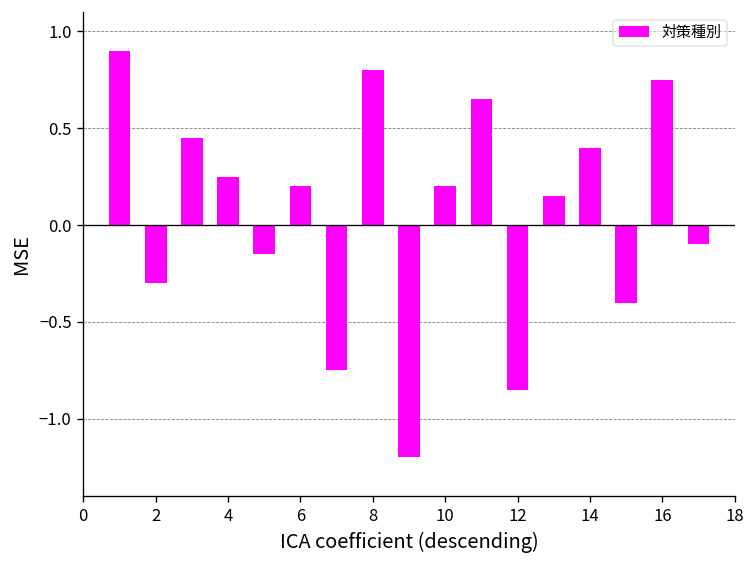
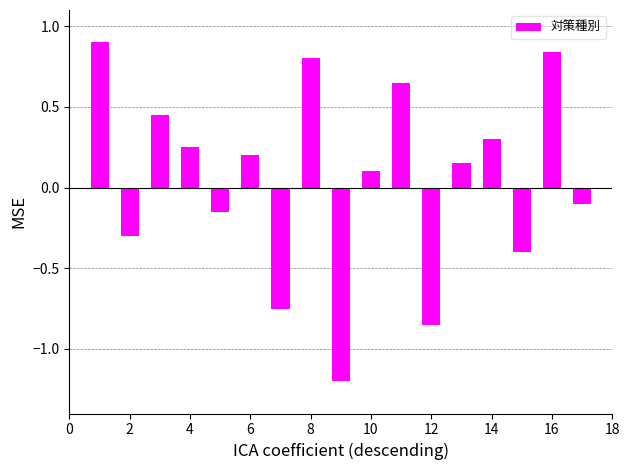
10: 0.2 -> 0.1
14: 0.4 -> 0.3
16: 0.75 -> 0.84
